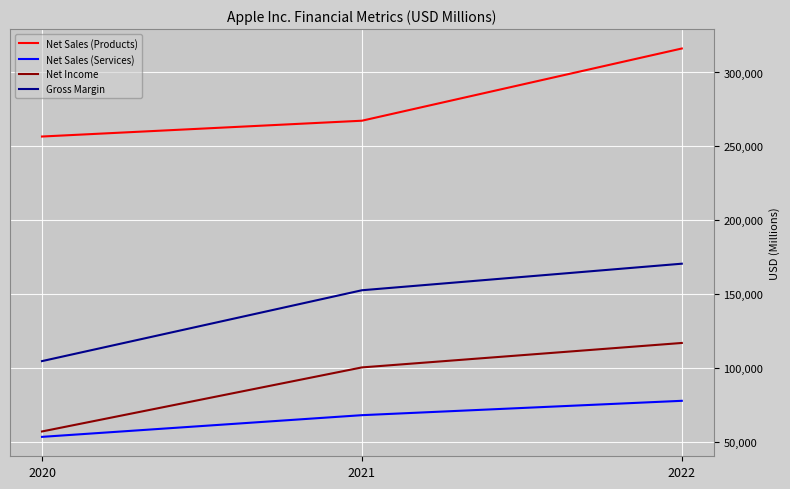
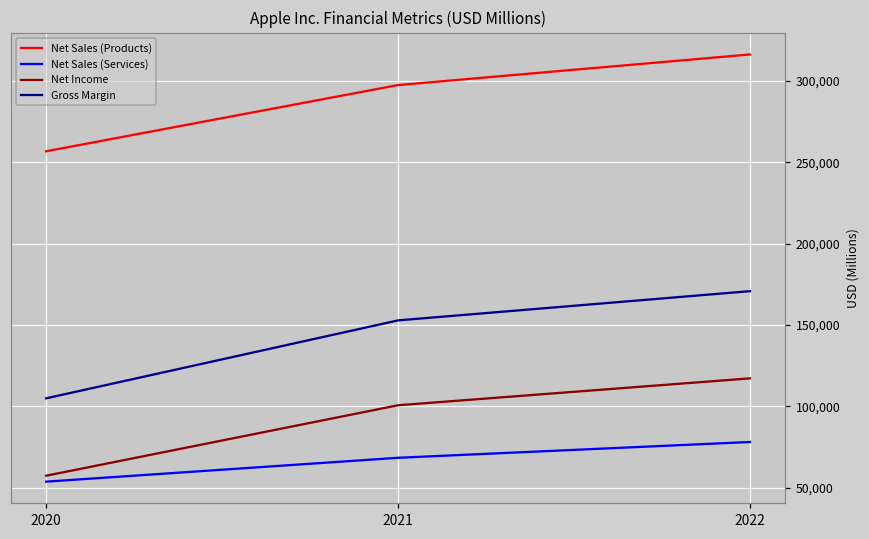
Net Sales (Products), 2021: 267,000 -> 297,000
